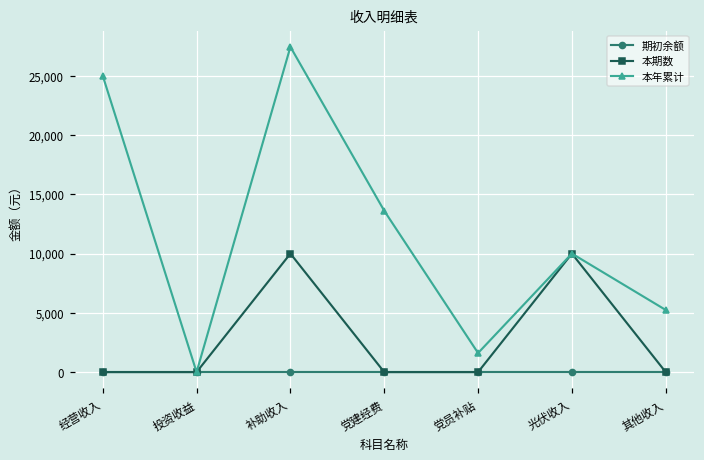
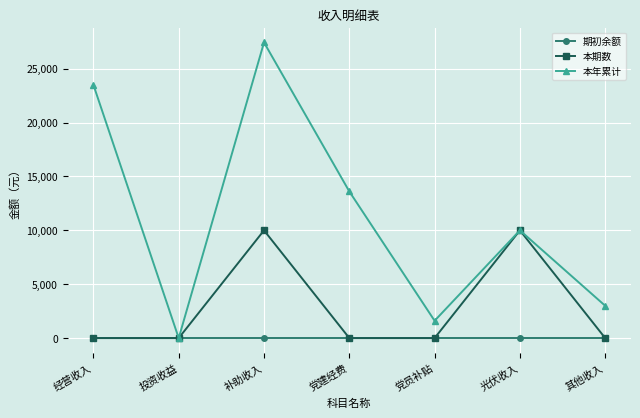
本年累计, 经营收入: 25,000 -> 23,500
本年累计, 其他收入: 5,200 -> 3,000
